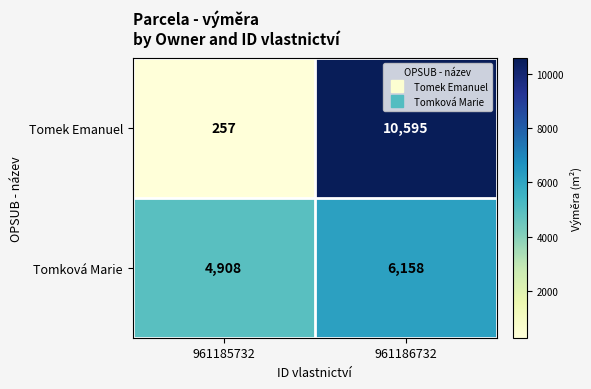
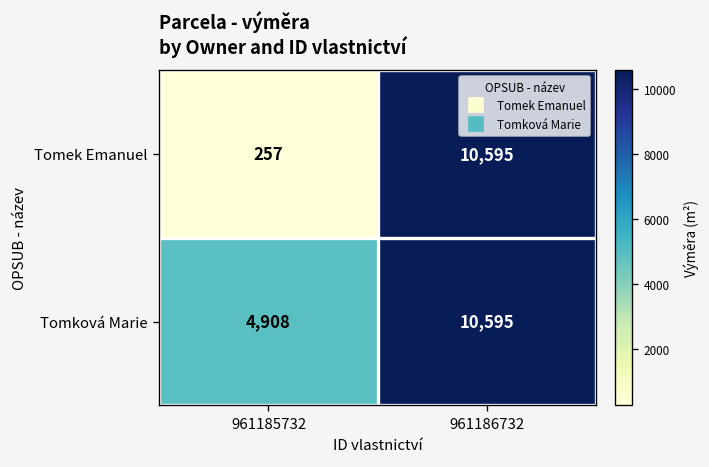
Tomková Marie, 961186732: 6,158 -> 10,595
